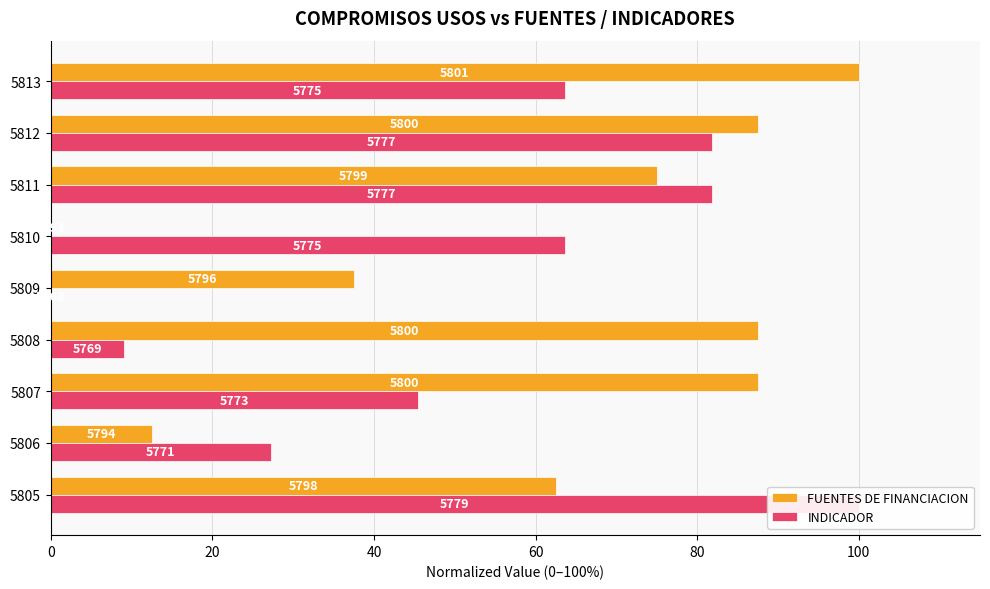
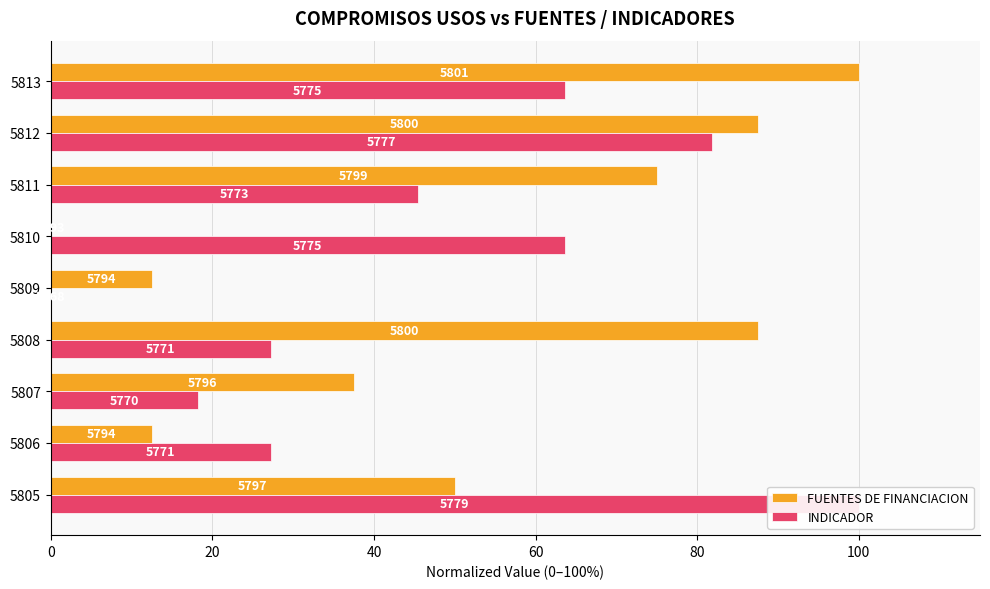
INDICADOR, 5811: 5777 -> 5773
FUENTES DE FINANCIACION, 5809: 5796 -> 5794
INDICADOR, 5808: 5769 -> 5771
FUENTES DE FINANCIACION, 5807: 5800 -> 5796
INDICADOR, 5807: 5773 -> 5770
FUENTES DE FINANCIACION, 5805: 5798 -> 5797
